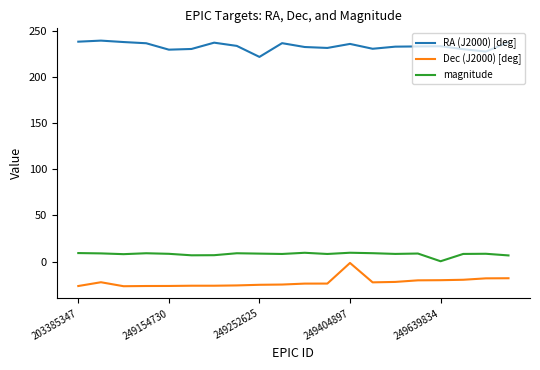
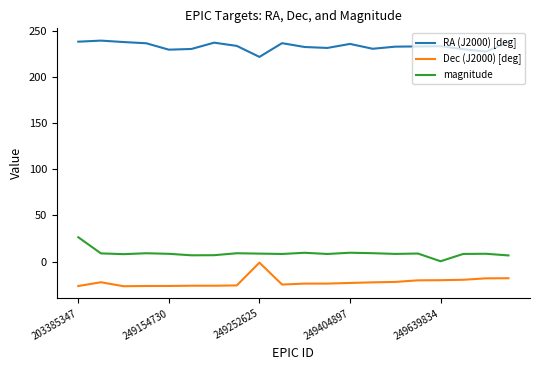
magnitude, 203385347: 10 -> 30
Dec (J2000) [deg], 249252625: -20 -> 0
Dec (J2000) [deg], 249404897: 0 -> -20
